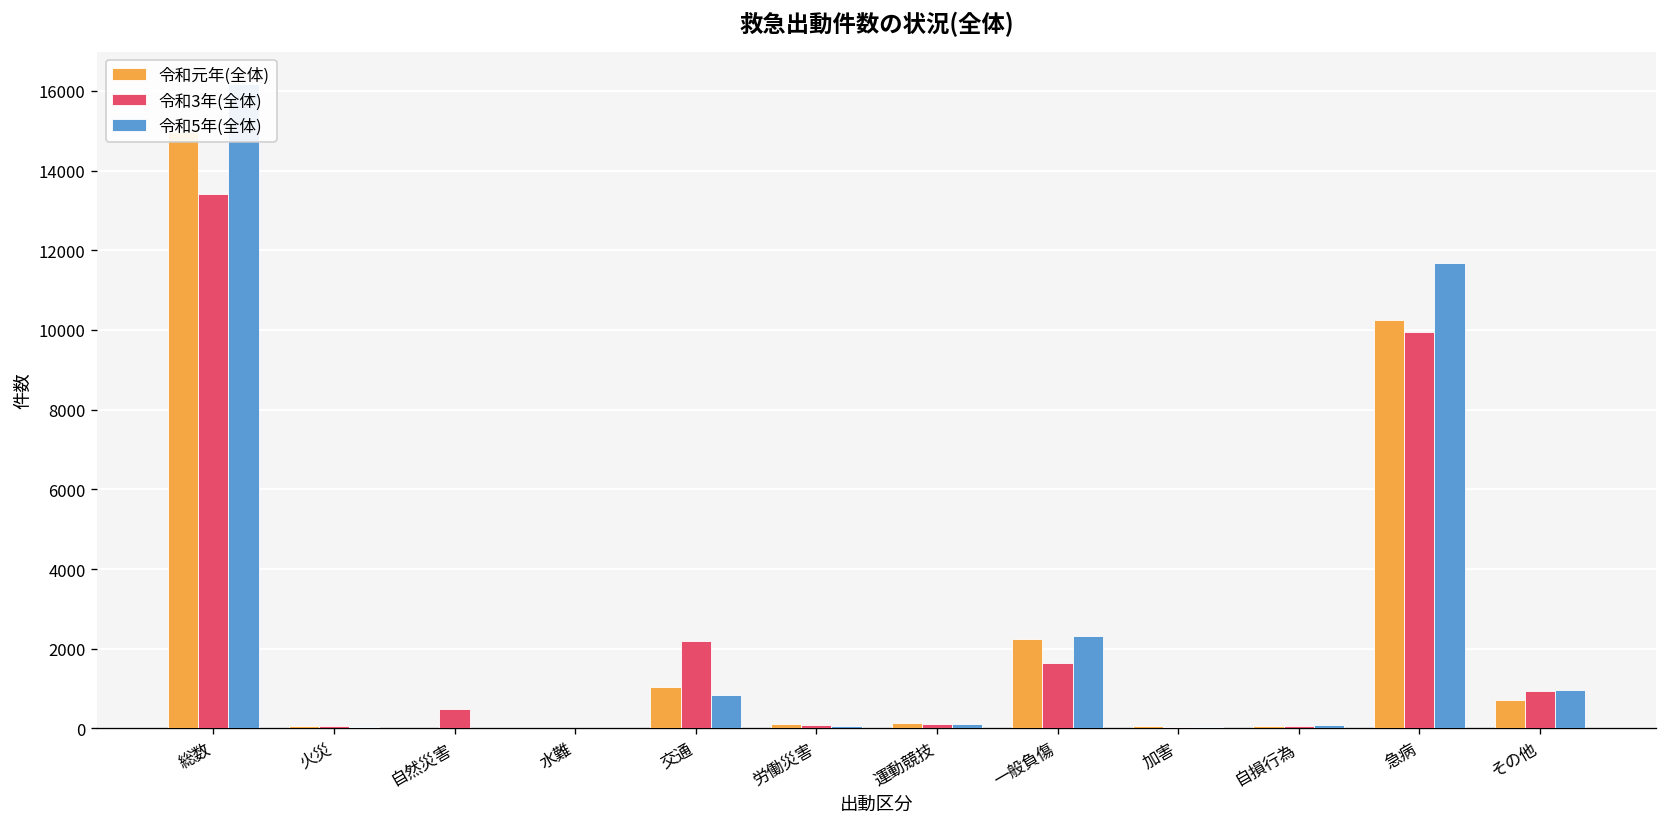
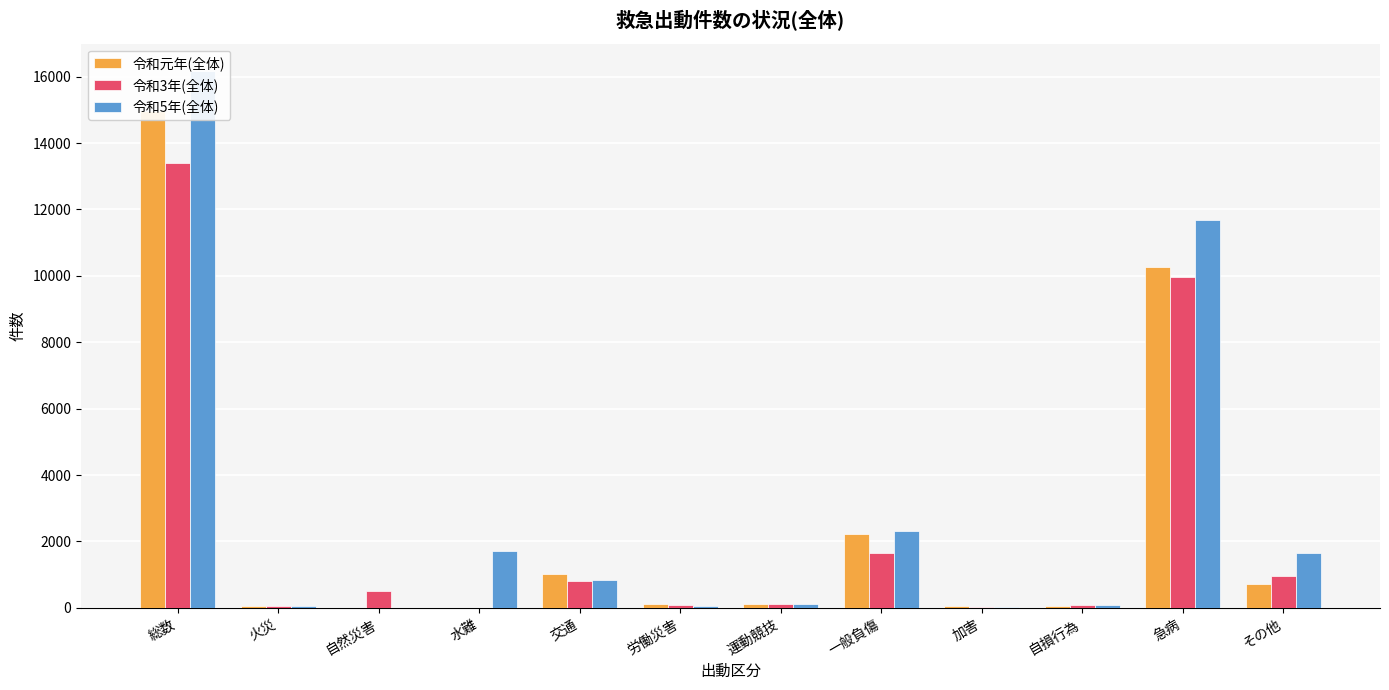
令和5年(全体), 水難: 0 -> 1700
令和3年(全体), 交通: 2200 -> 800
令和5年(全体), その他: 1000 -> 1700
